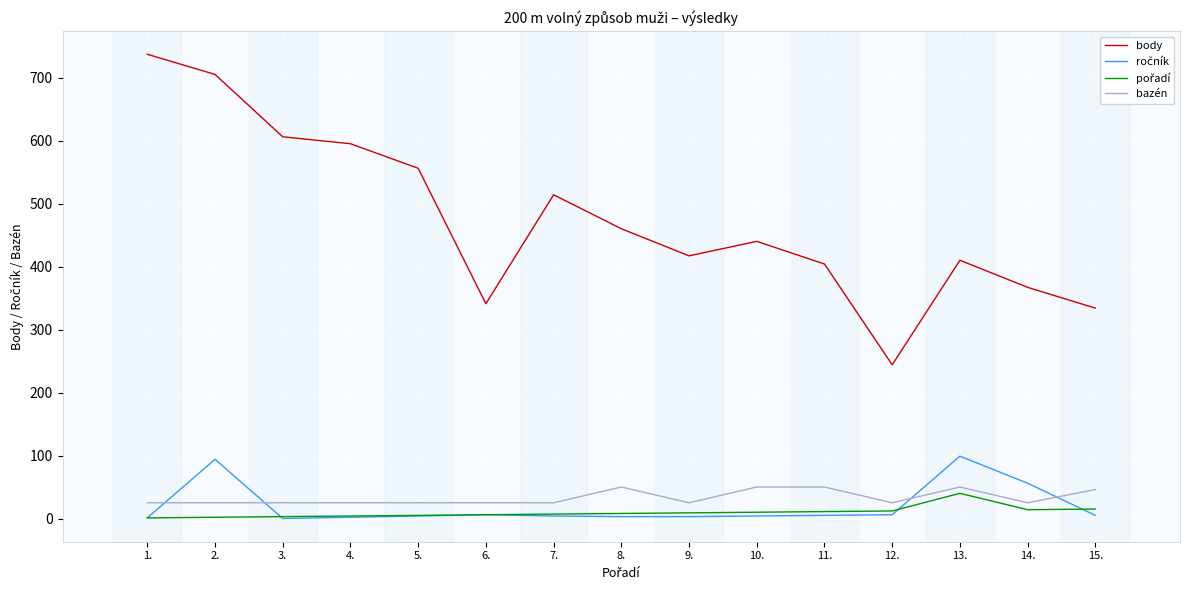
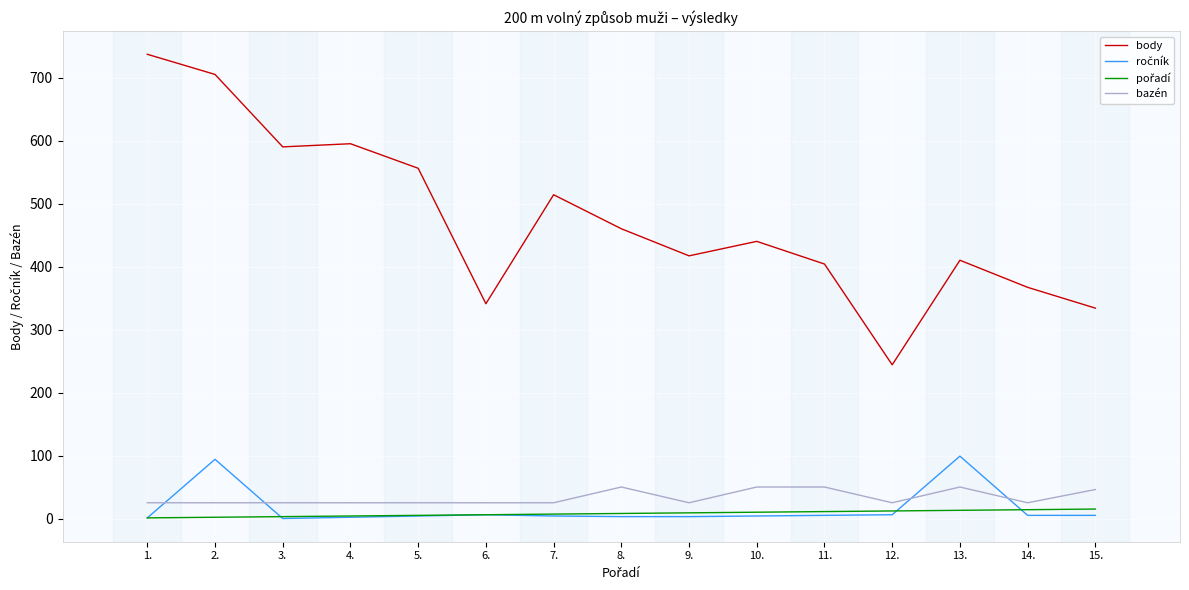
body, 3.: 610 -> 590
pořadí, 13.: 40 -> 10
ročník, 14.: 60 -> 10
